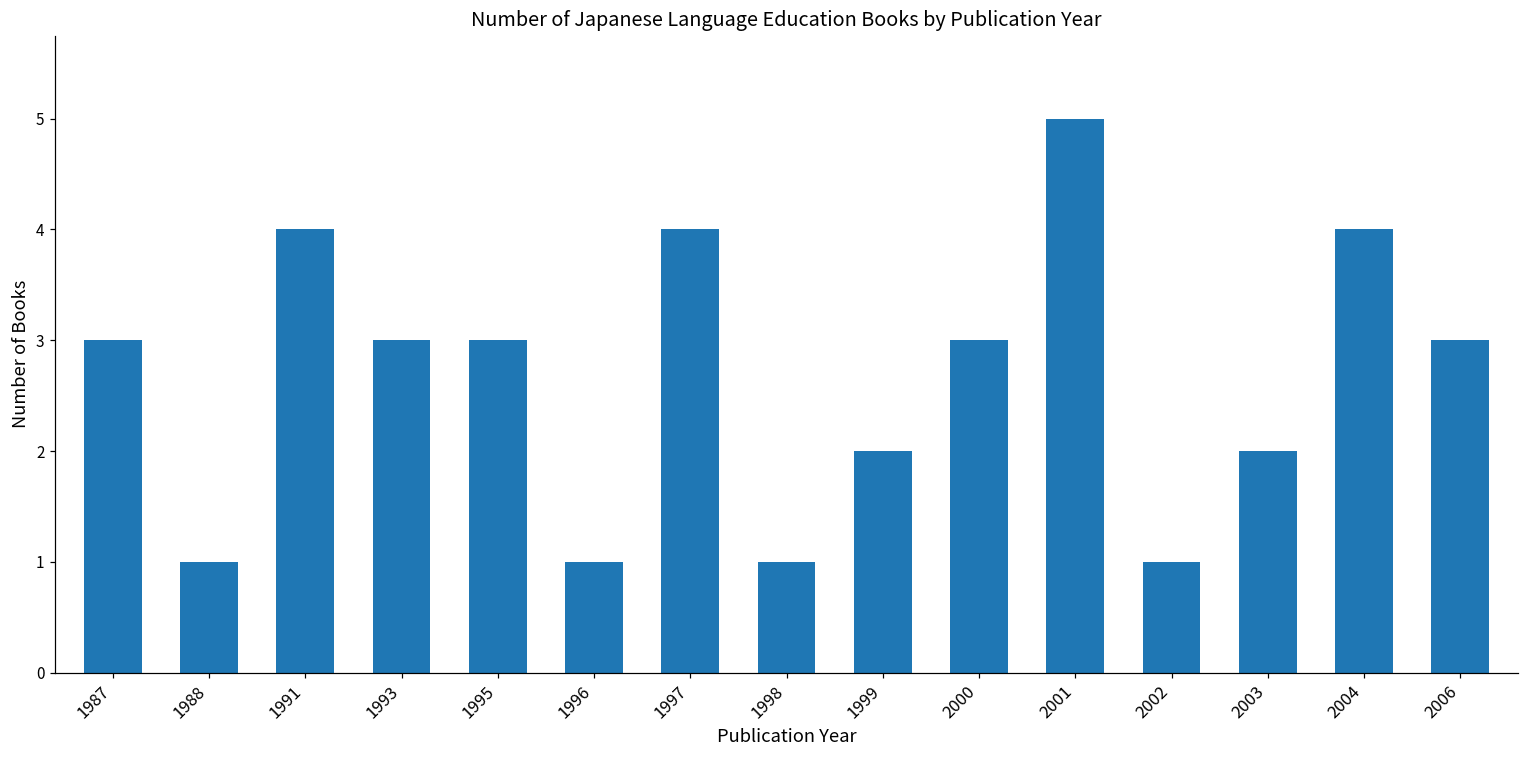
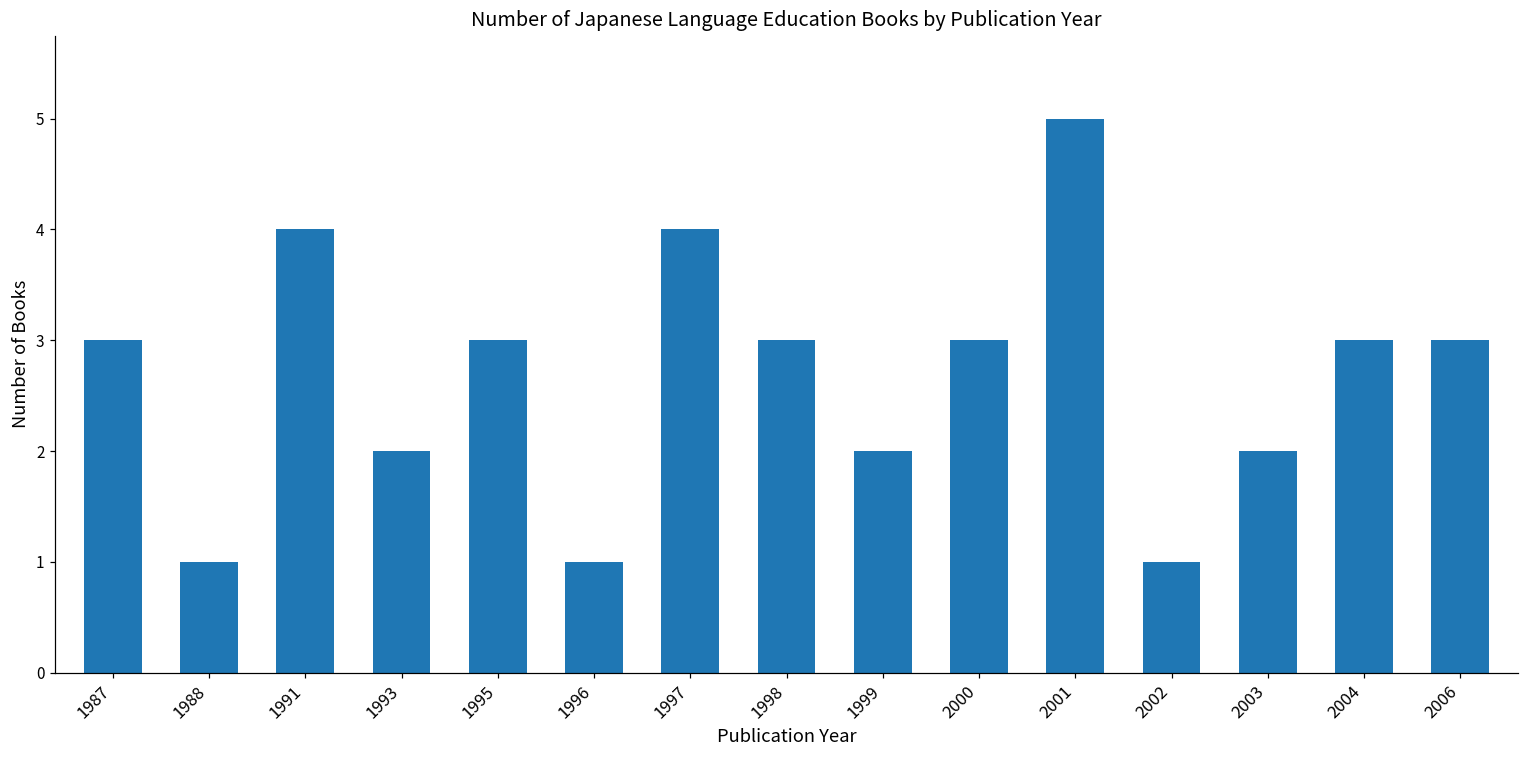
1993: 3 -> 2
1998: 1 -> 3
2004: 4 -> 3
